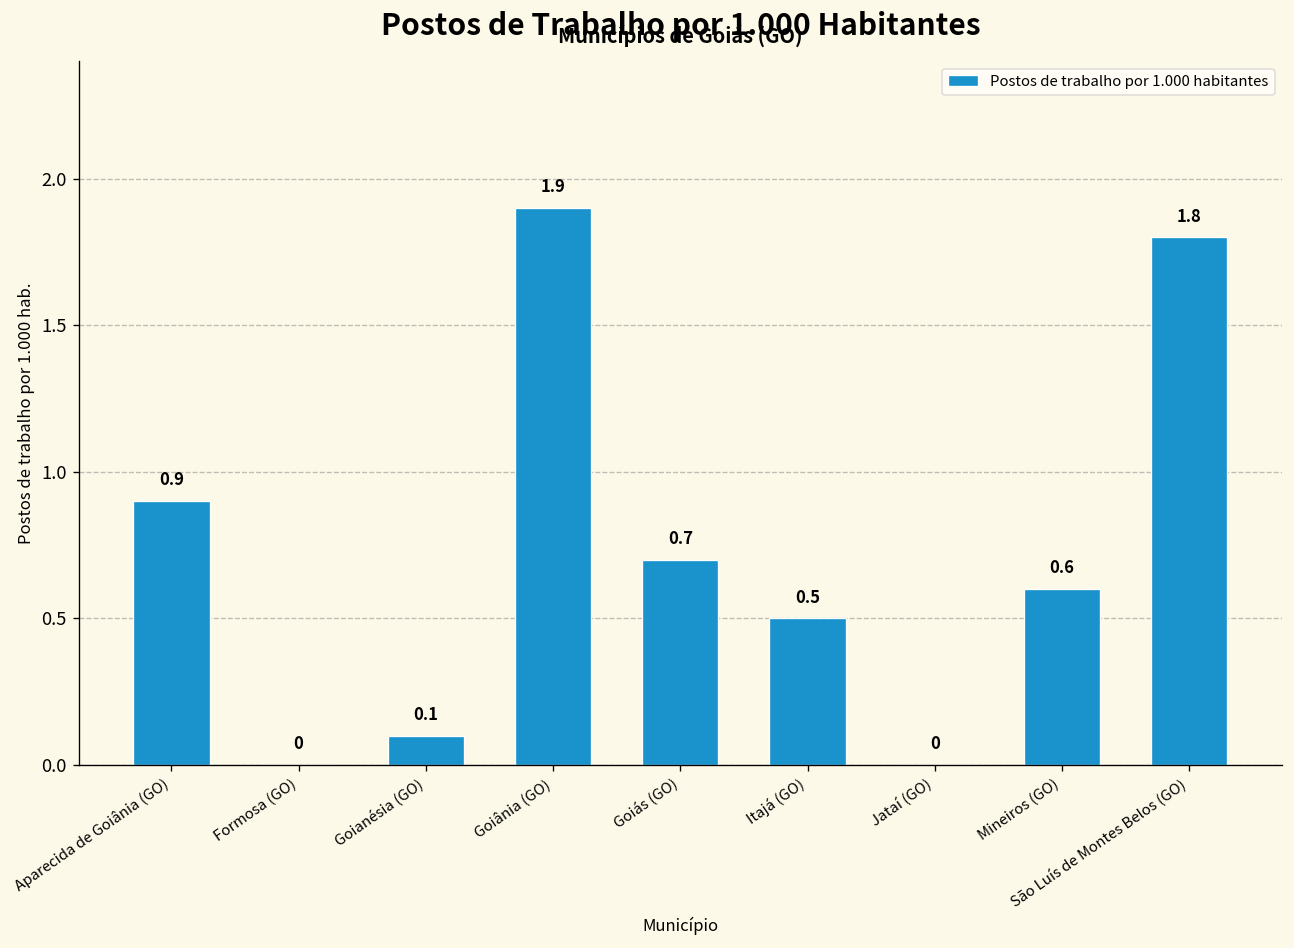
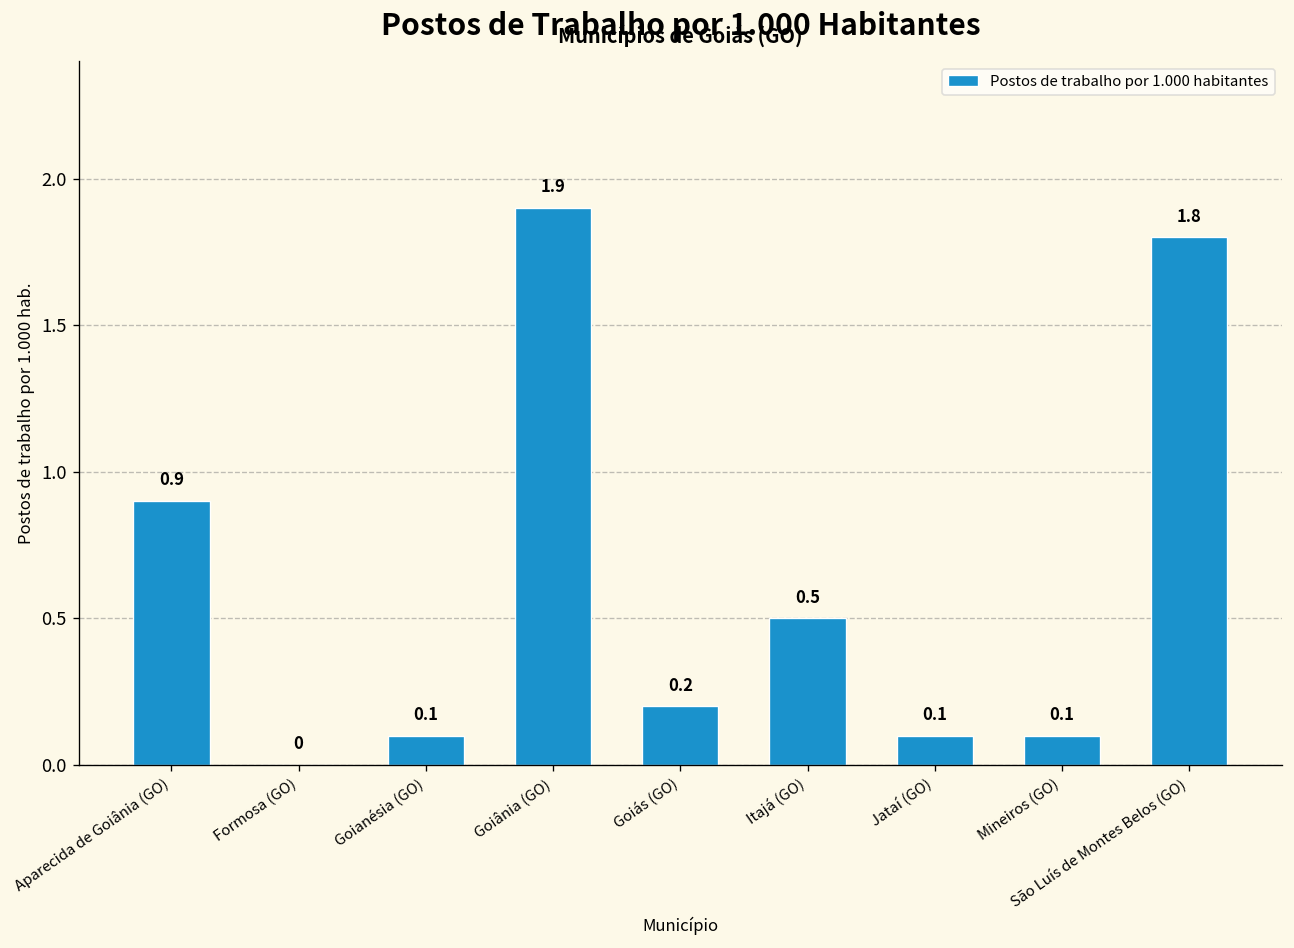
Goiás (GO): 0.7 -> 0.2
Jataí (GO): 0 -> 0.1
Mineiros (GO): 0.6 -> 0.1
